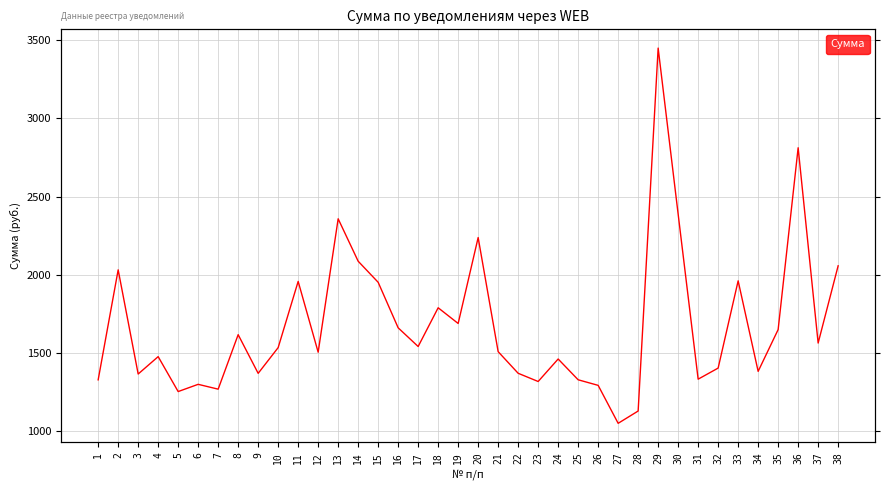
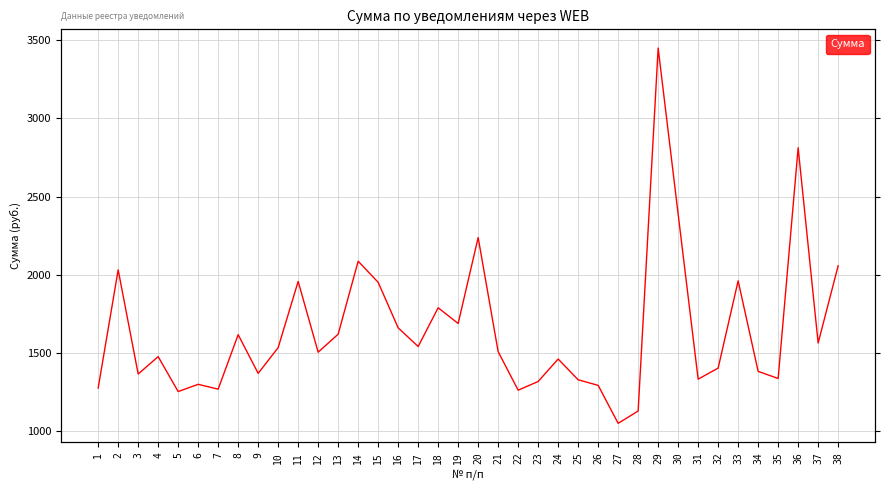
1: 1330 -> 1280
13: 2360 -> 1620
22: 1370 -> 1260
35: 1650 -> 1340
